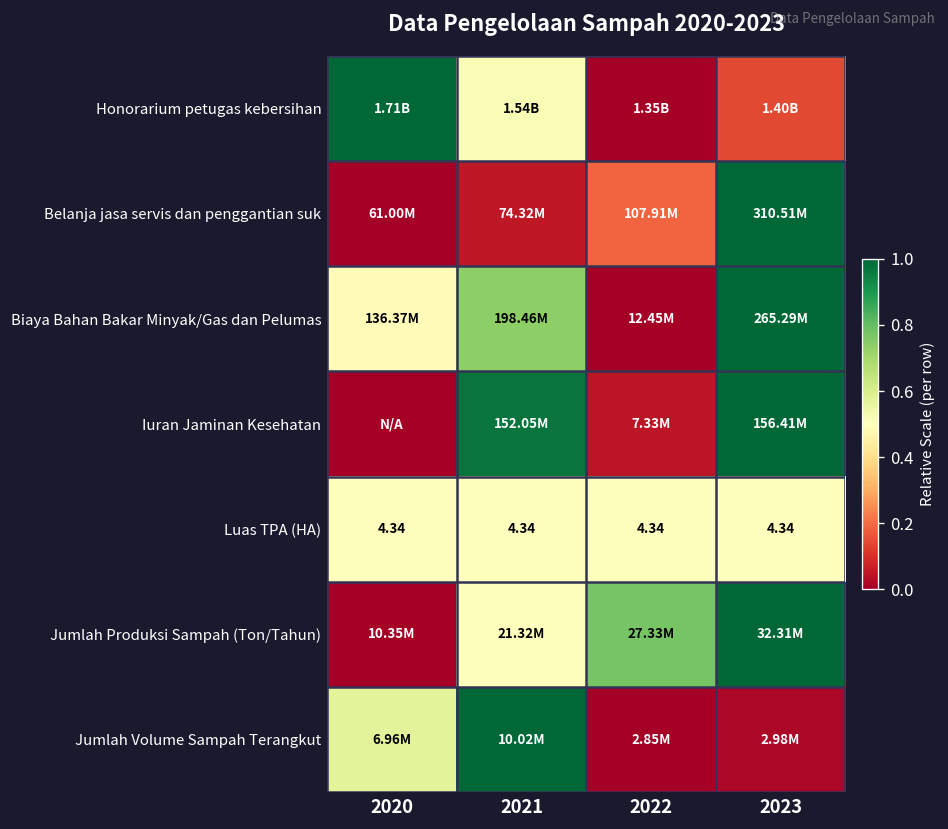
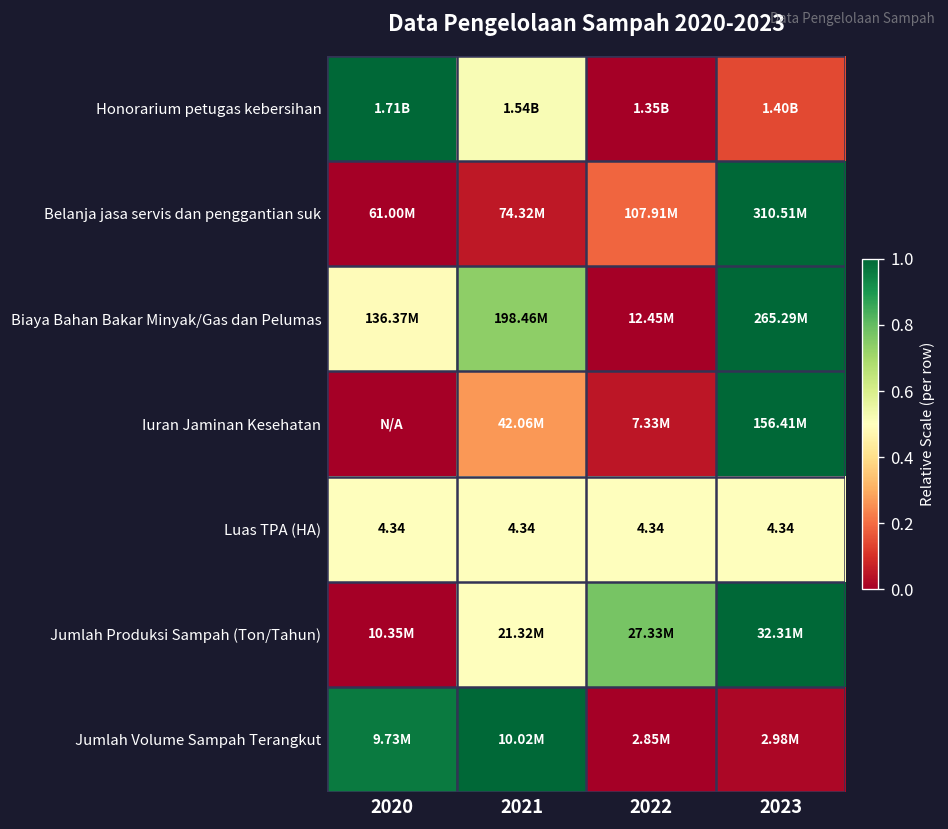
Iuran Jaminan Kesehatan, 2021: 152.05M -> 42.06M
Jumlah Volume Sampah Terangkut, 2020: 6.96M -> 9.73M
